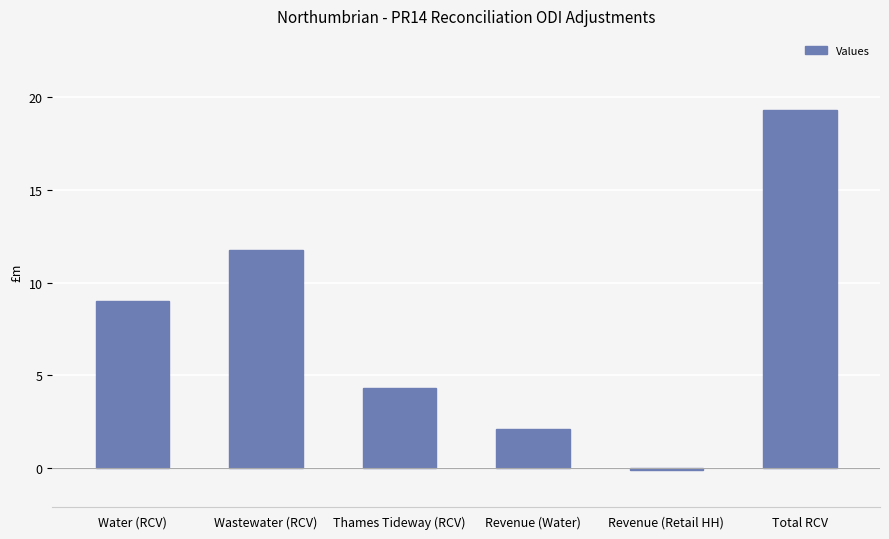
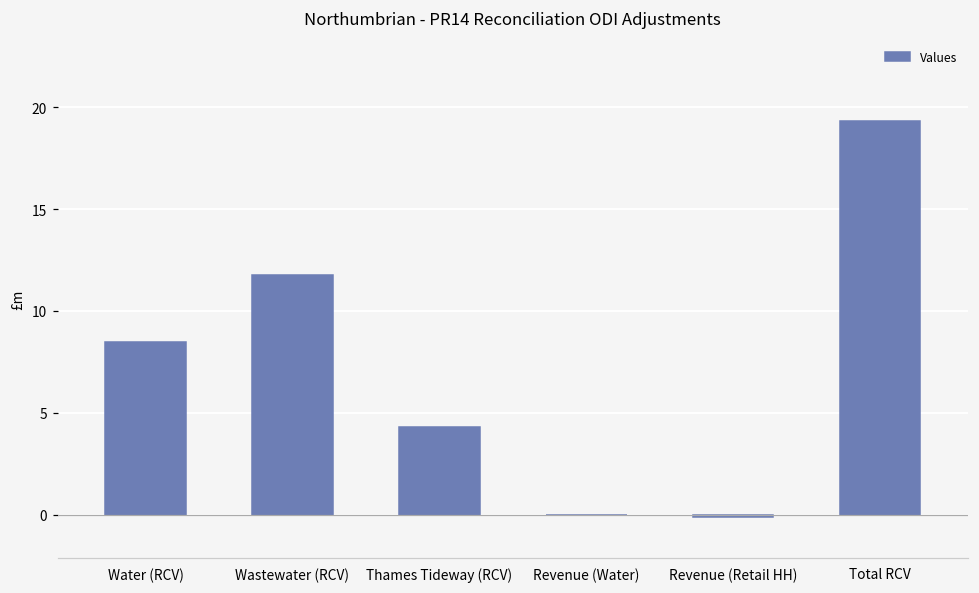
Water (RCV): 9.0 -> 8.5
Revenue (Water): 2.1 -> 0.0
